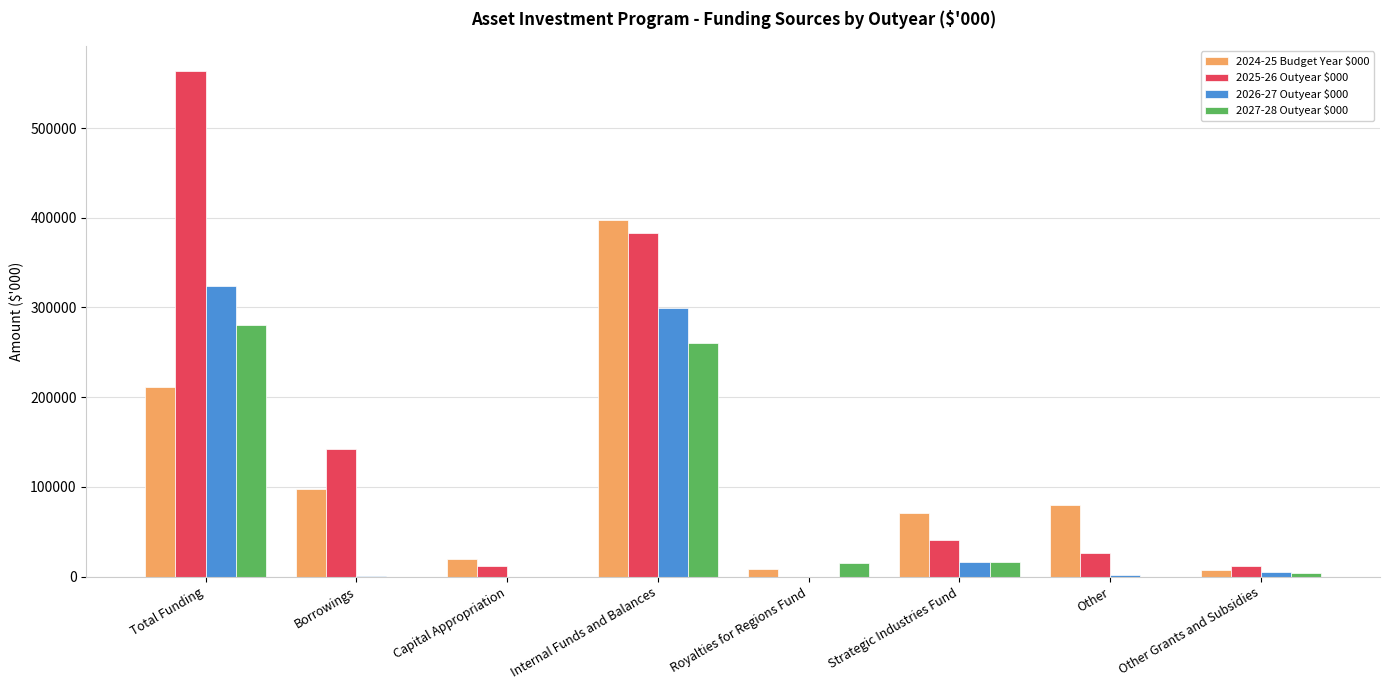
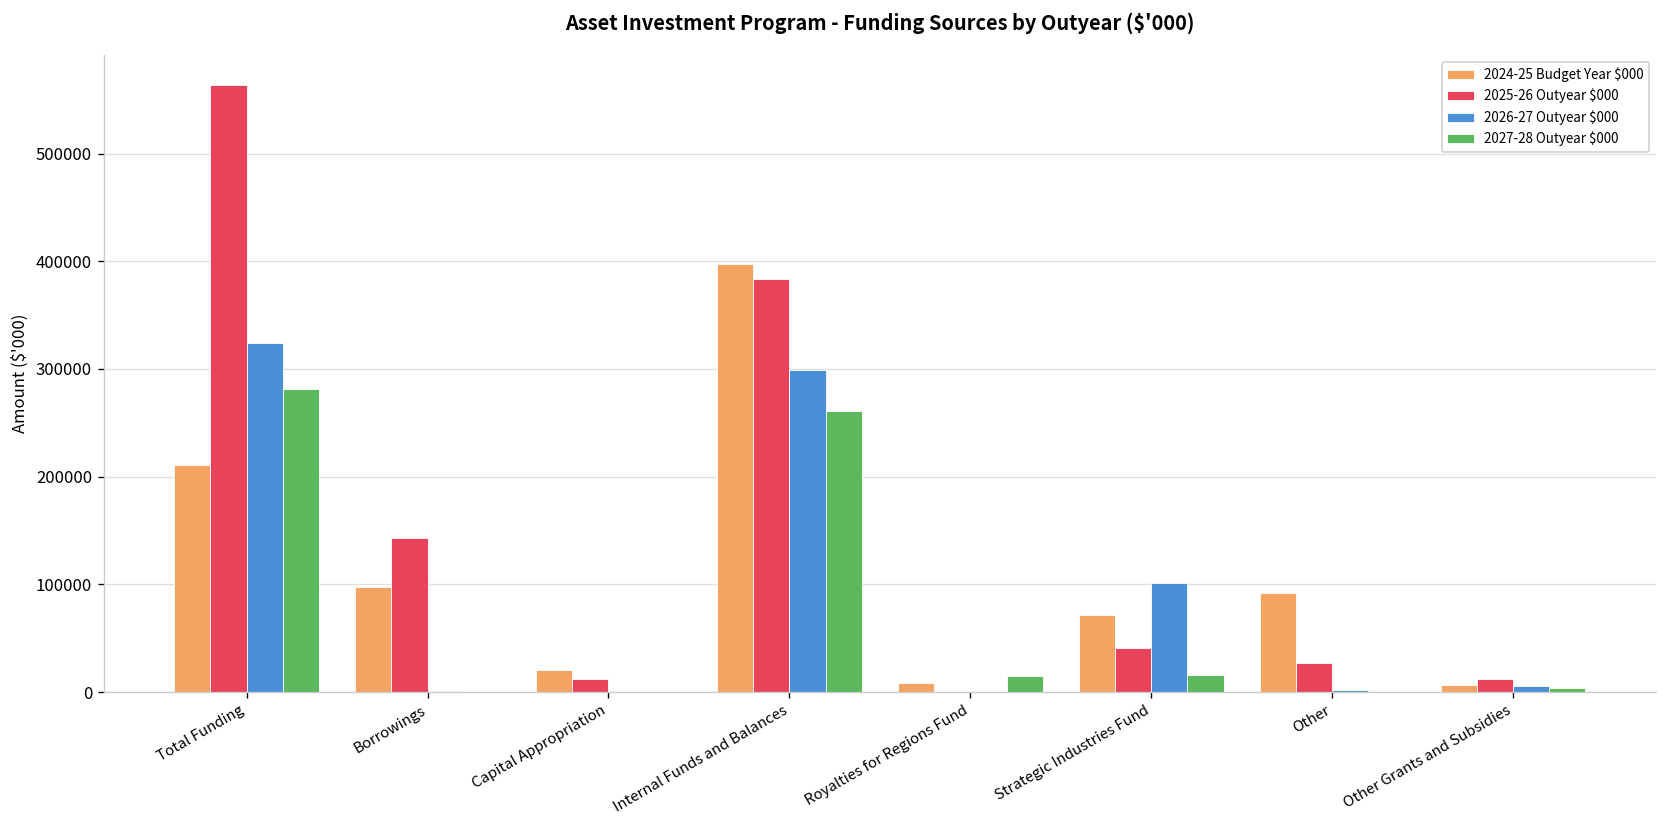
2026-27 Outyear $000, Strategic Industries Fund: 20000 -> 100000
2024-25 Budget Year $000, Other: 80000 -> 90000
